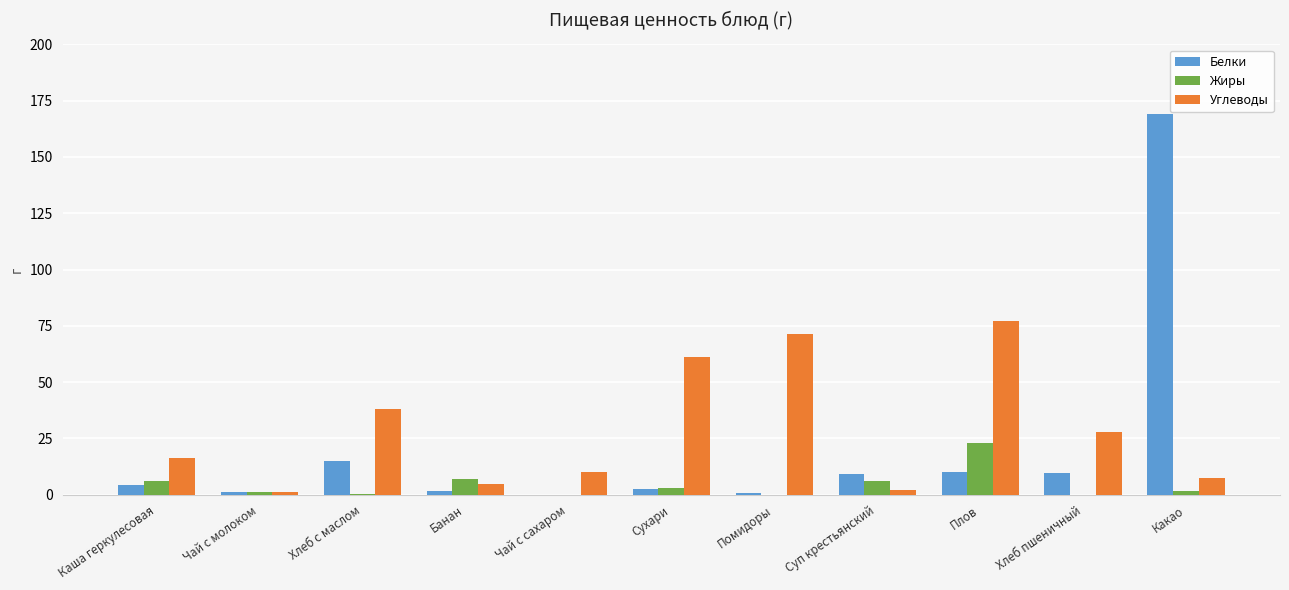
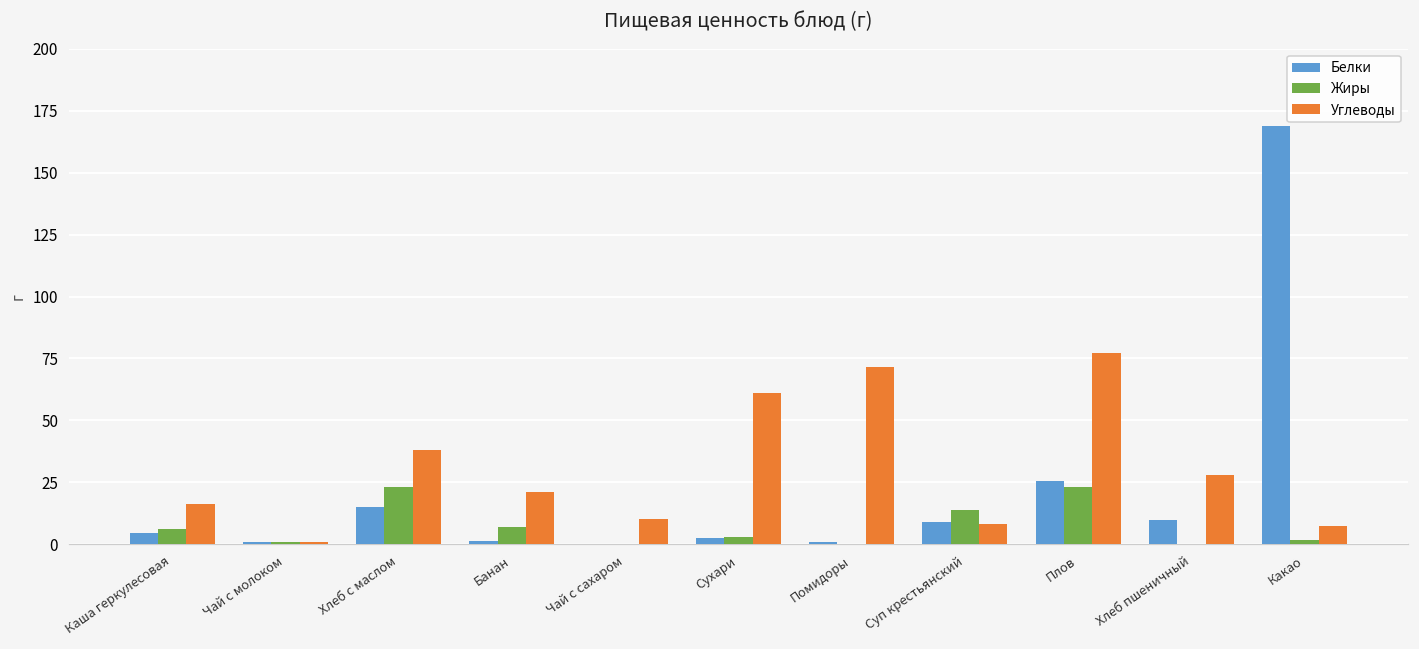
Жиры, Хлеб с маслом: 0 -> 23
Углеводы, Банан: 5 -> 21
Жиры, Суп крестьянский: 6 -> 14
Углеводы, Суп крестьянский: 2 -> 8
Белки, Плов: 10 -> 26
